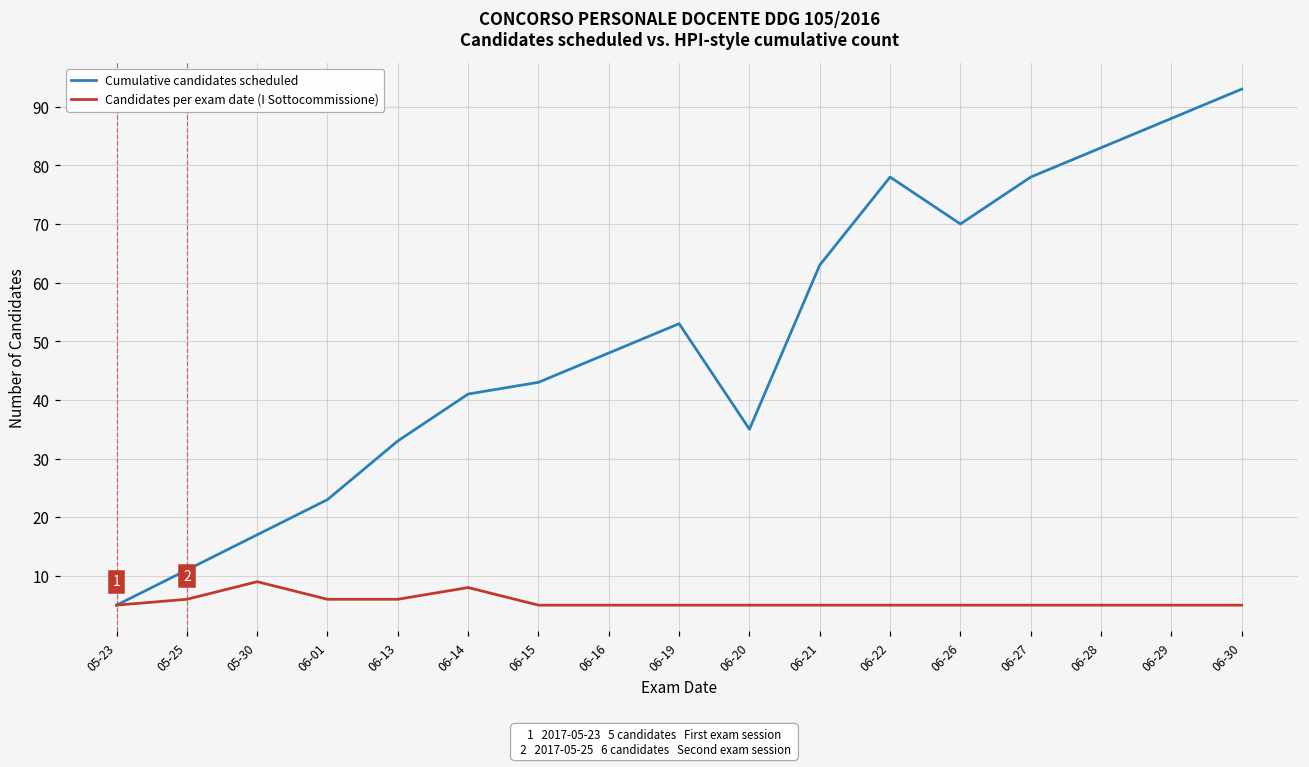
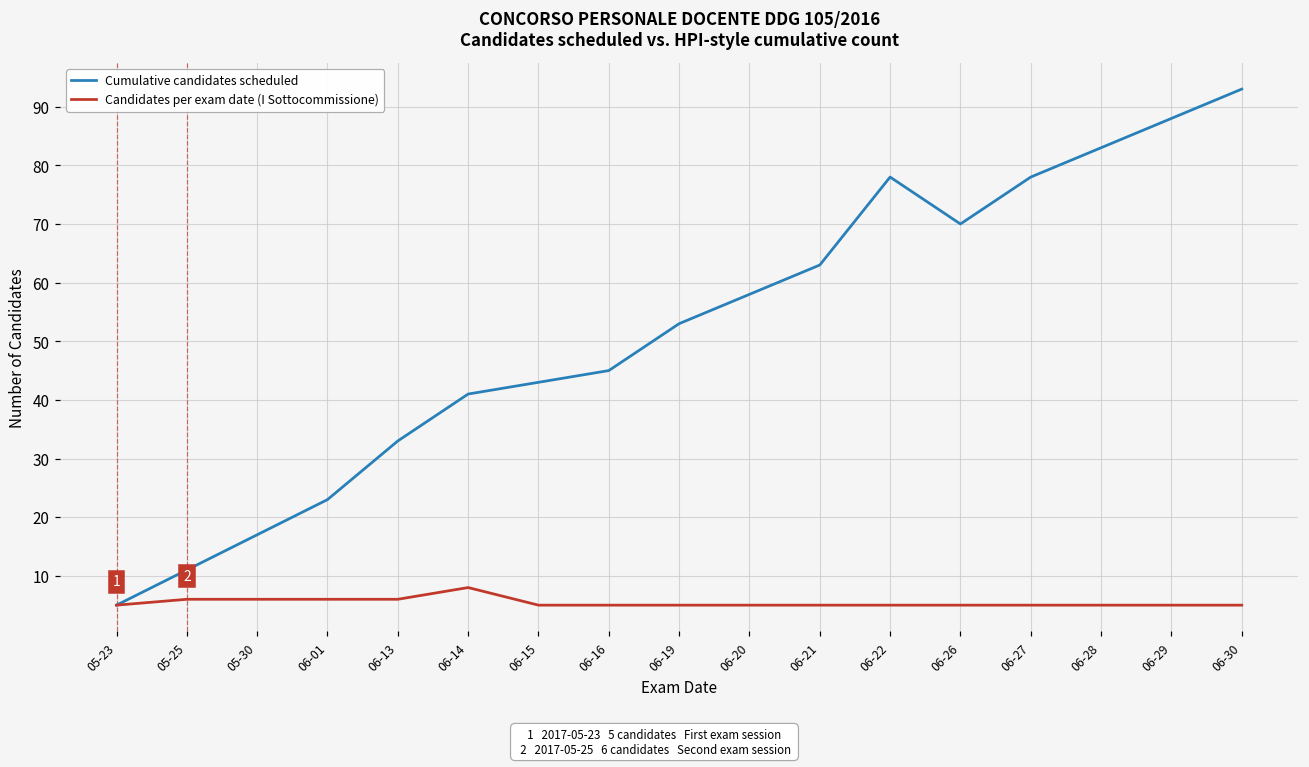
Candidates per exam date (I Sottocommissione), 05-30: 9 -> 6
Cumulative candidates scheduled, 06-16: 48 -> 45
Cumulative candidates scheduled, 06-20: 35 -> 58
